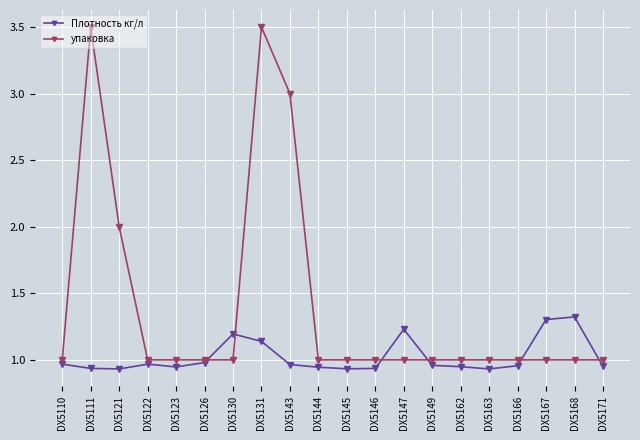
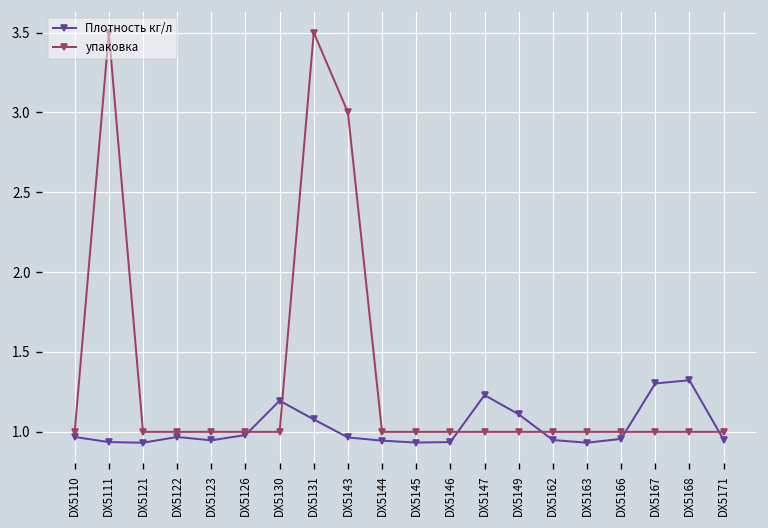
упаковка, DX5121: 2 -> 1
Плотность кг/л, DX5131: 1.14 -> 1.08
Плотность кг/л, DX5149: 0.96 -> 1.11
